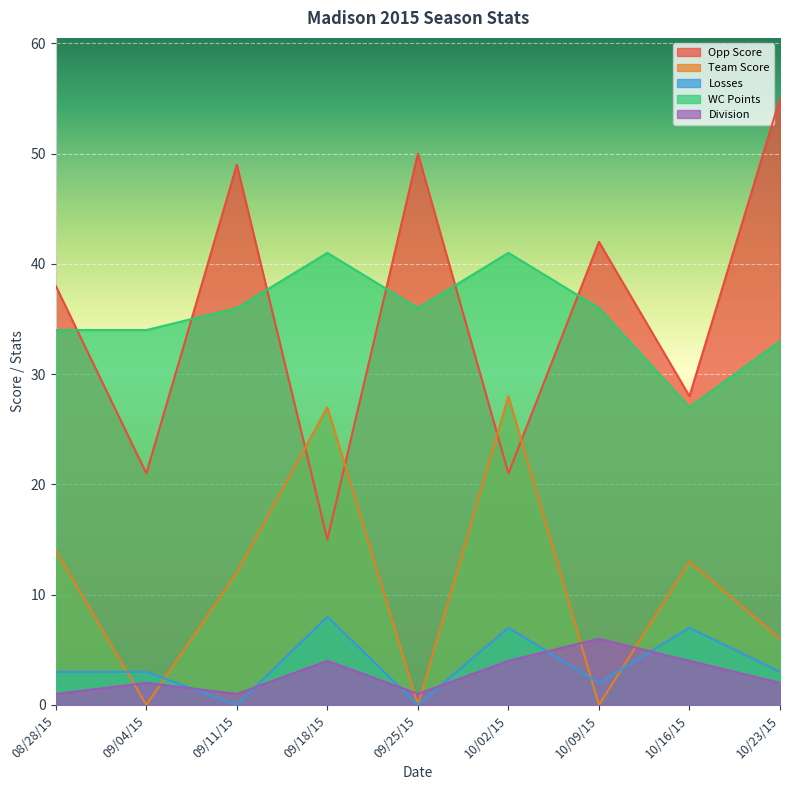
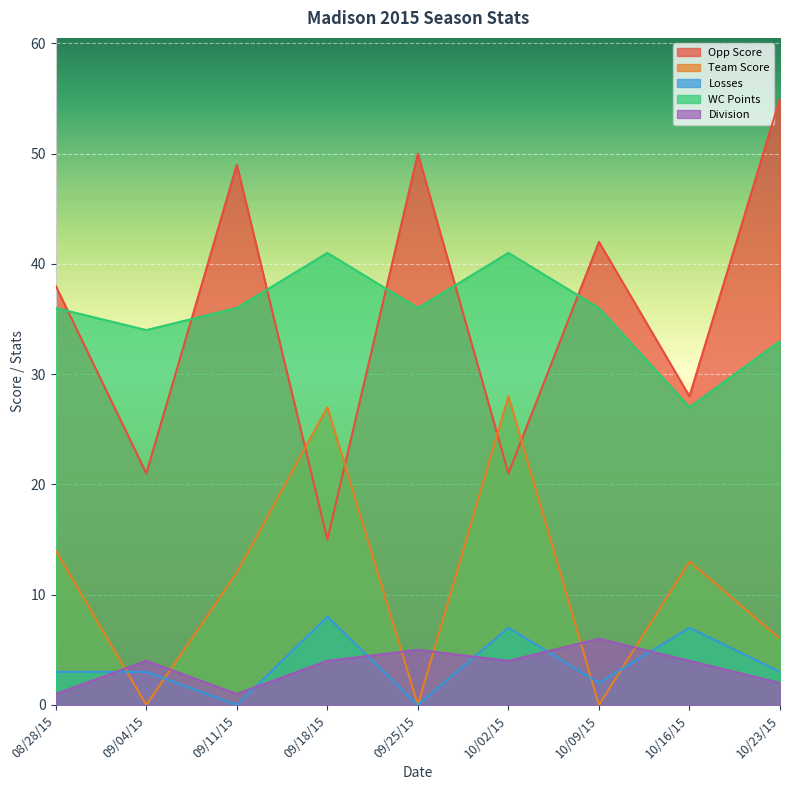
WC Points, 08/28/15: 34 -> 36
Division, 09/04/15: 2 -> 4
Division, 09/25/15: 1 -> 5
